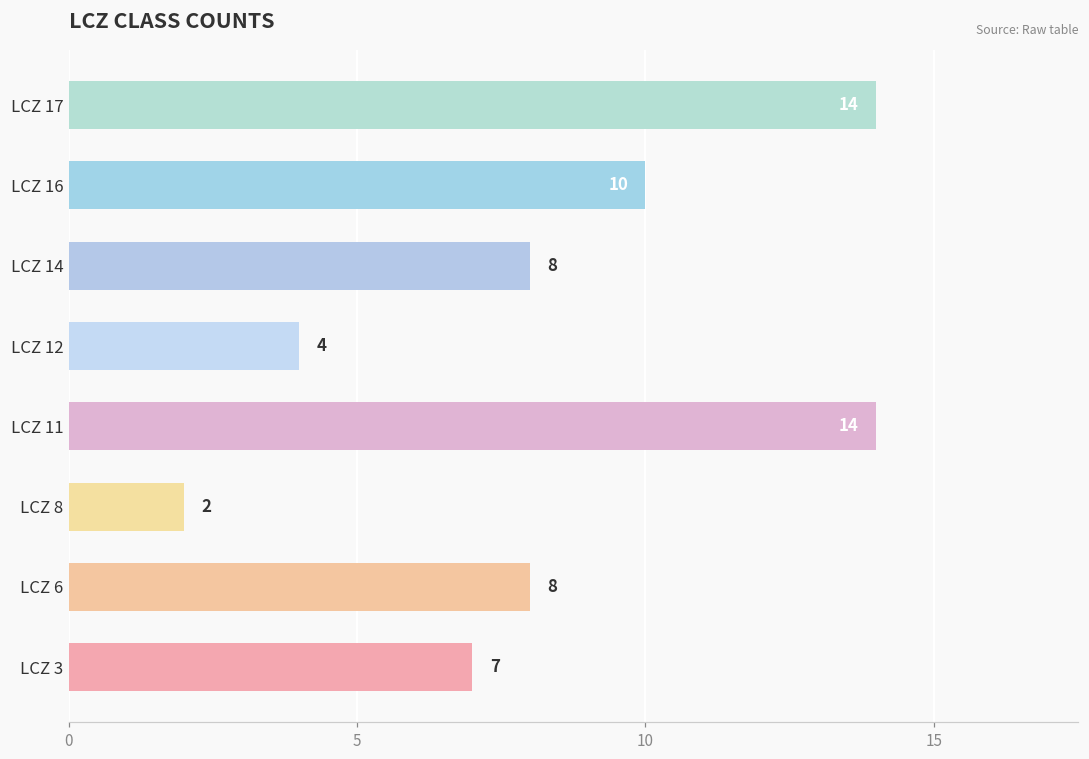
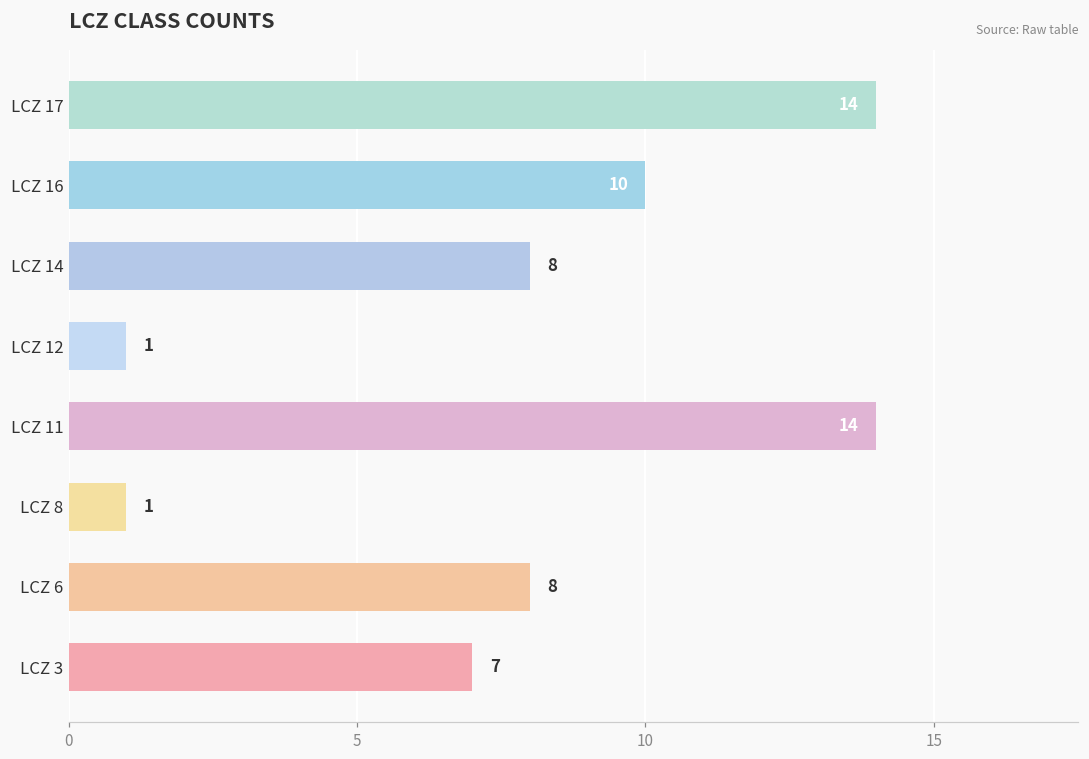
LCZ 12: 4 -> 1
LCZ 8: 2 -> 1
